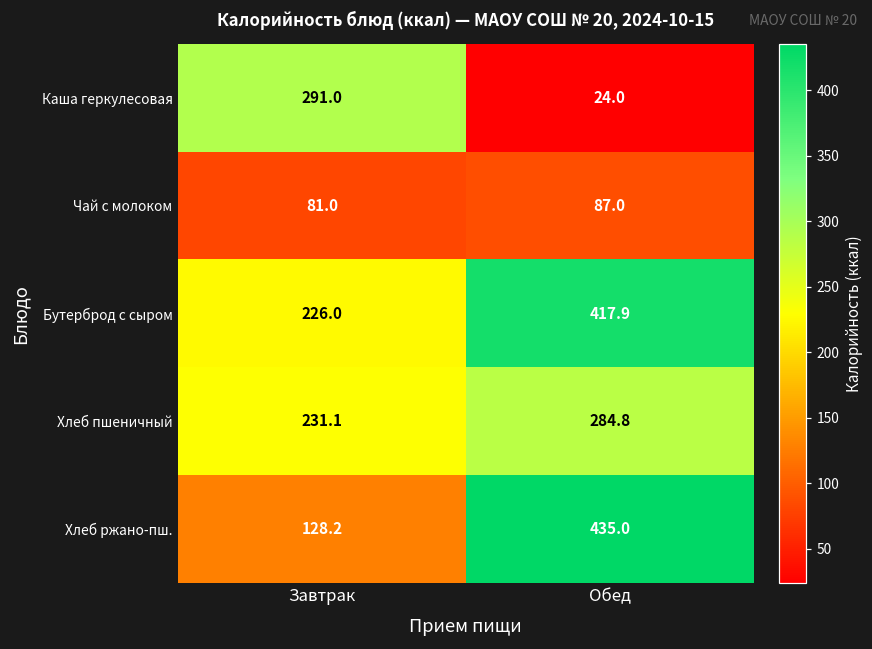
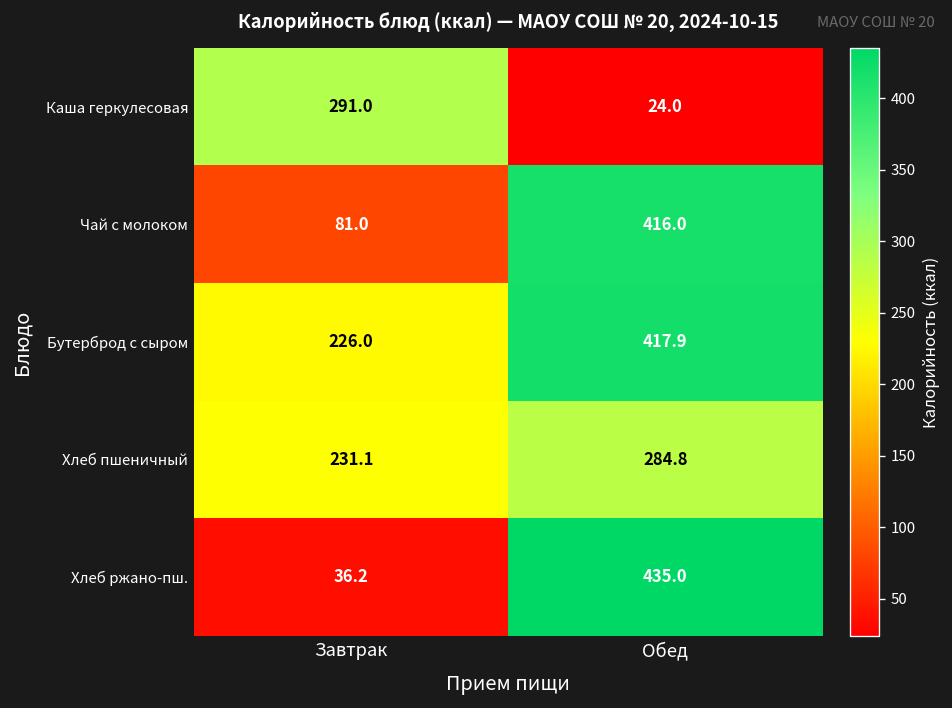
Чай с молоком, Обед: 87.0 -> 416.0
Хлеб ржано-пш., Завтрак: 128.2 -> 36.2
